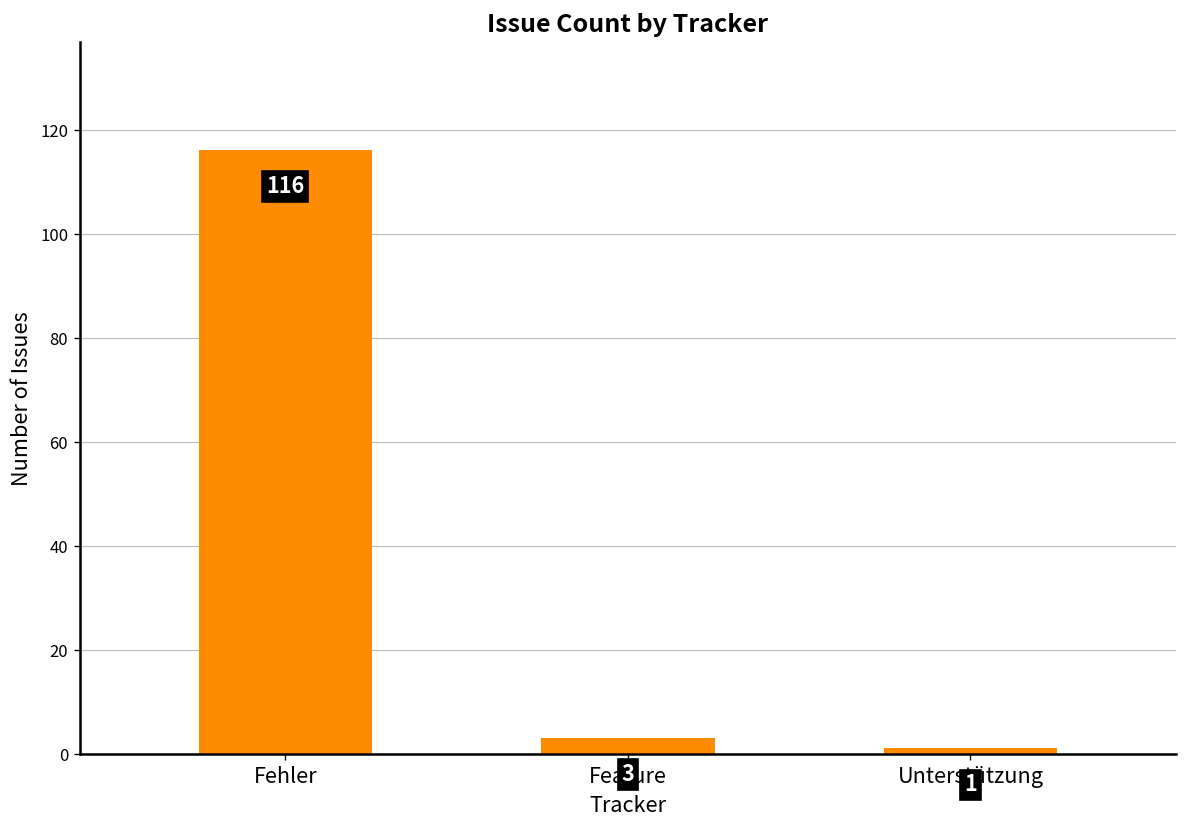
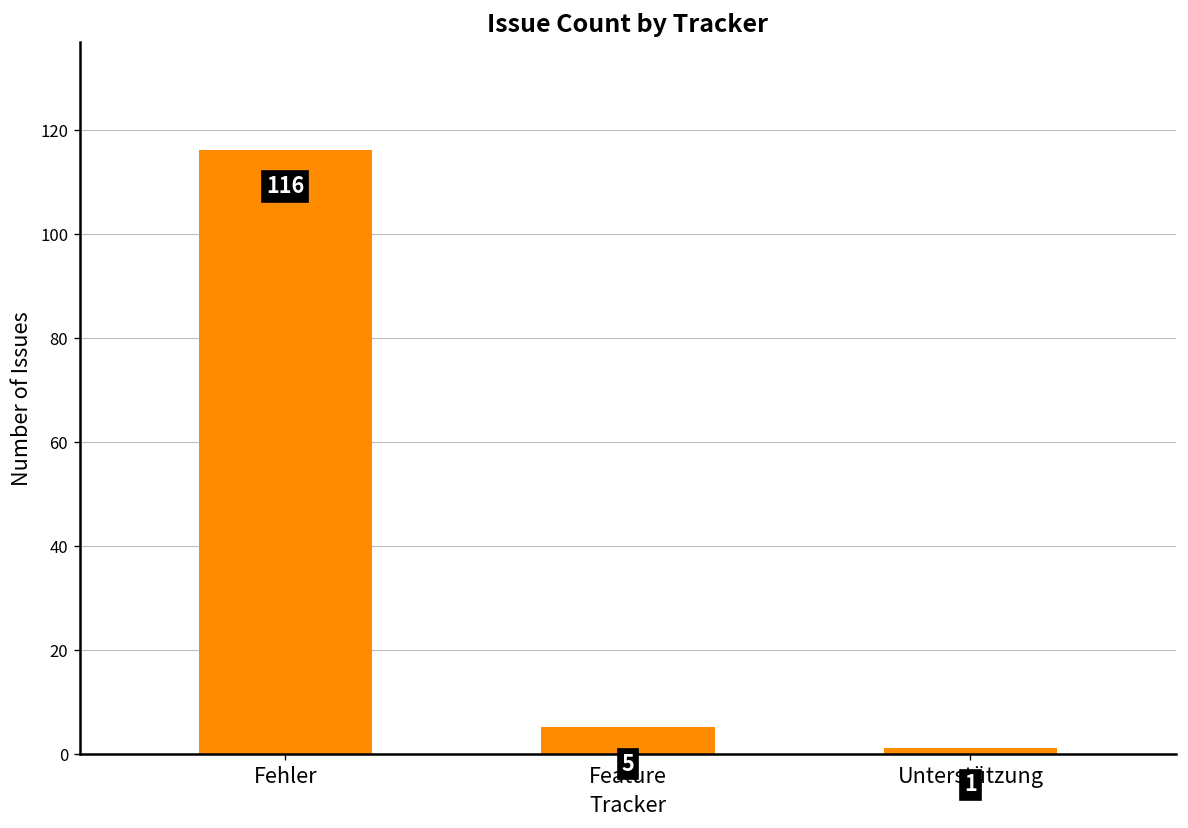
Feature: 3 -> 5
